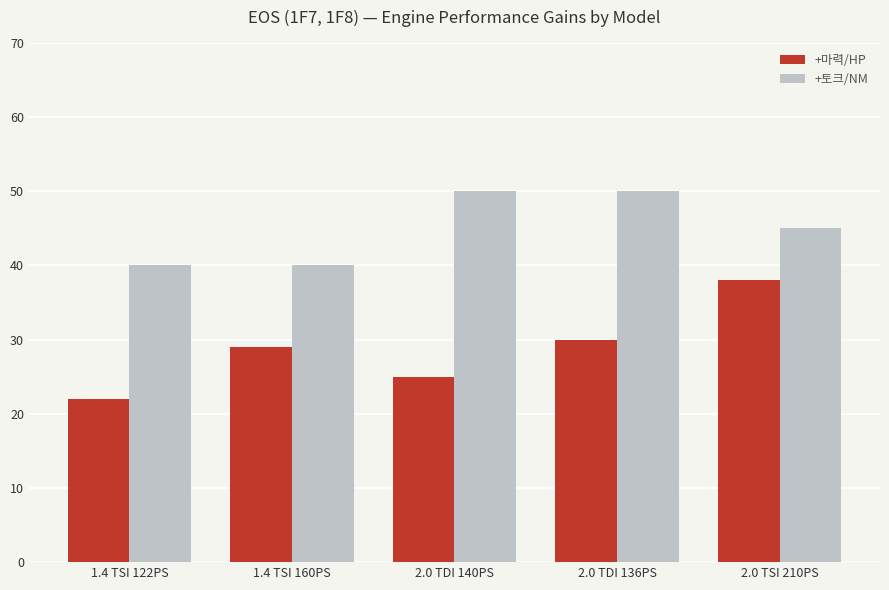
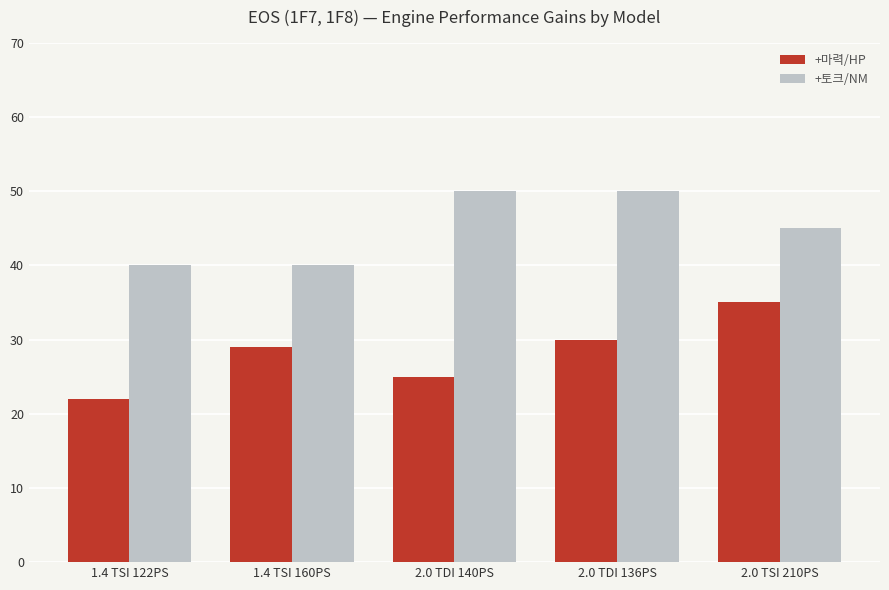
+마력/HP, 2.0 TSI 210PS: 38 -> 35
